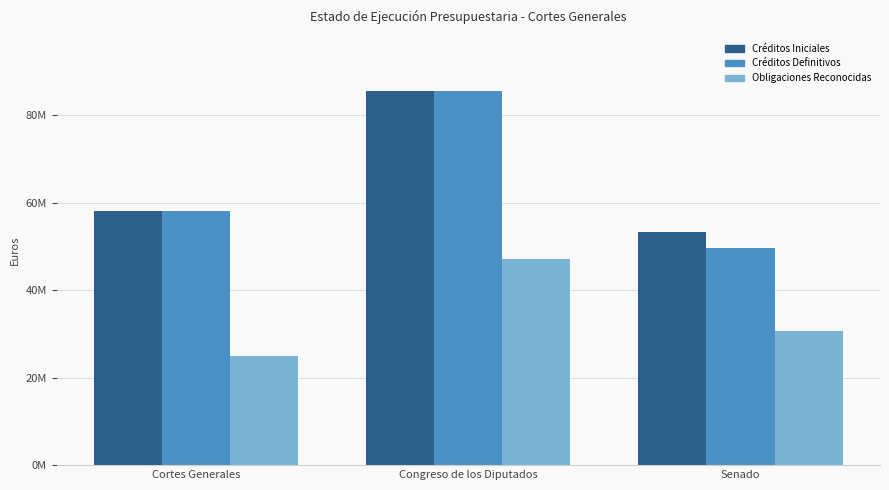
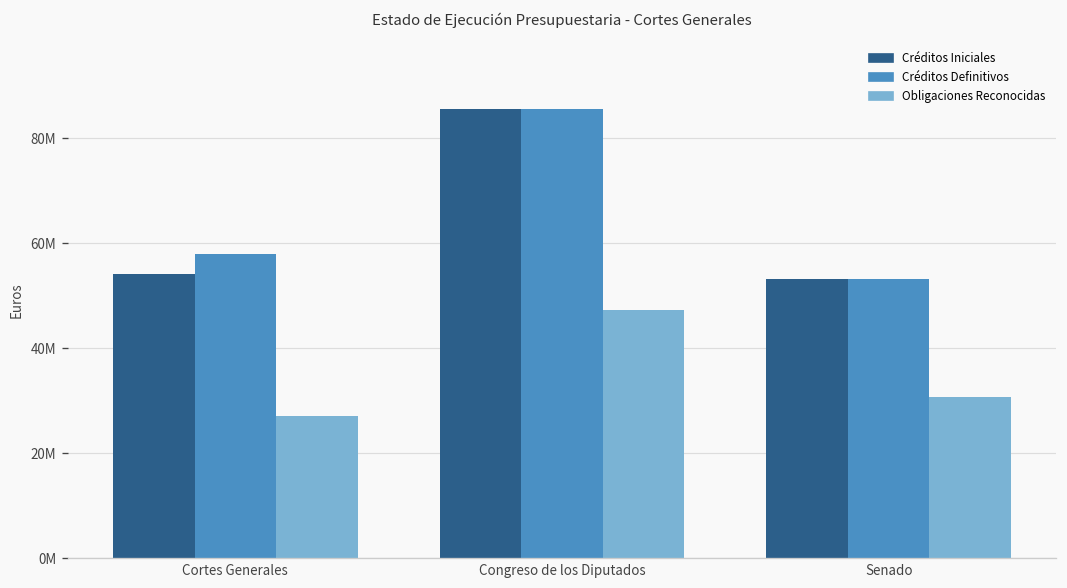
Créditos Iniciales, Cortes Generales: 58000000 -> 54000000
Obligaciones Reconocidas, Cortes Generales: 25000000 -> 27000000
Créditos Definitivos, Senado: 50000000 -> 53000000
